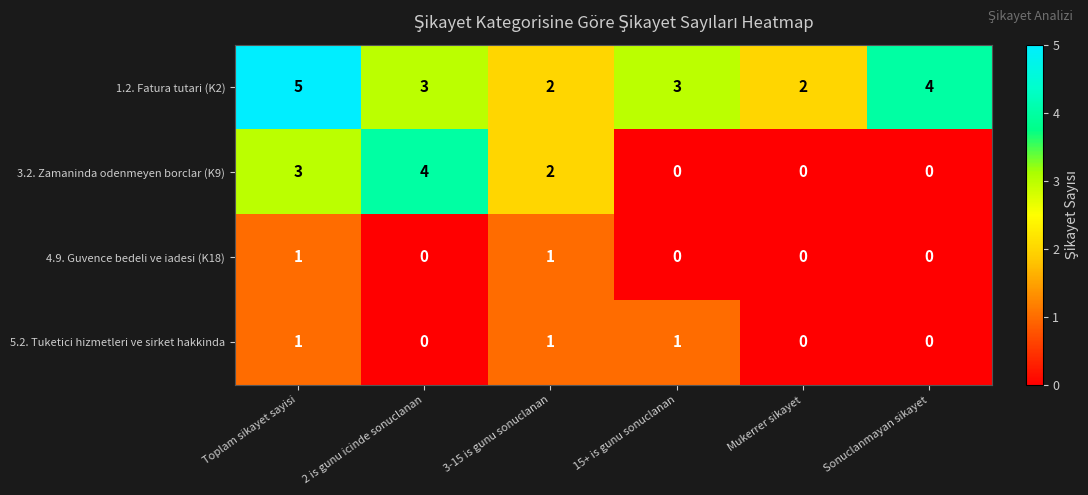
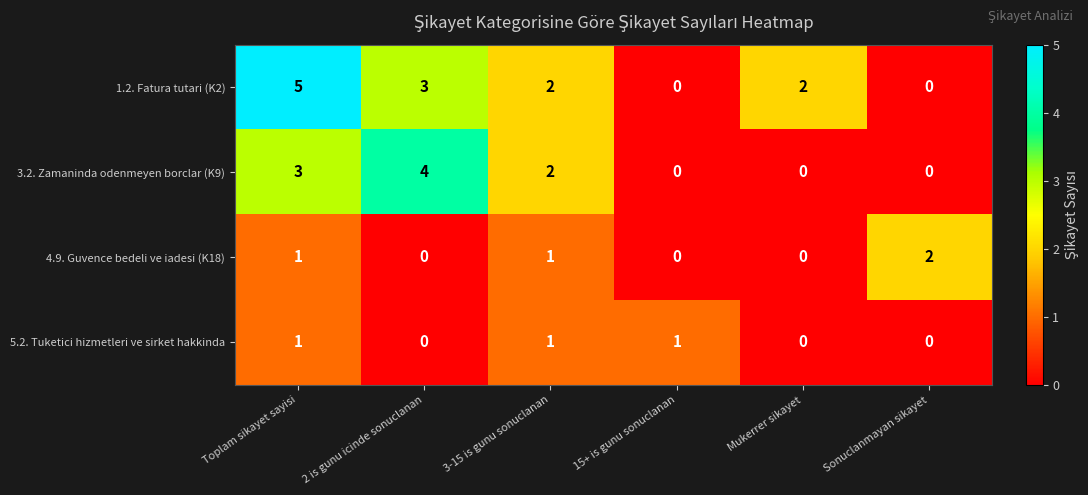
1.2. Fatura tutari (K2), 15+ is gunu sonuclanan: 3 -> 0
1.2. Fatura tutari (K2), Sonuclanmayan sikayet: 4 -> 0
4.9. Guvence bedeli ve iadesi (K18), Sonuclanmayan sikayet: 0 -> 2
